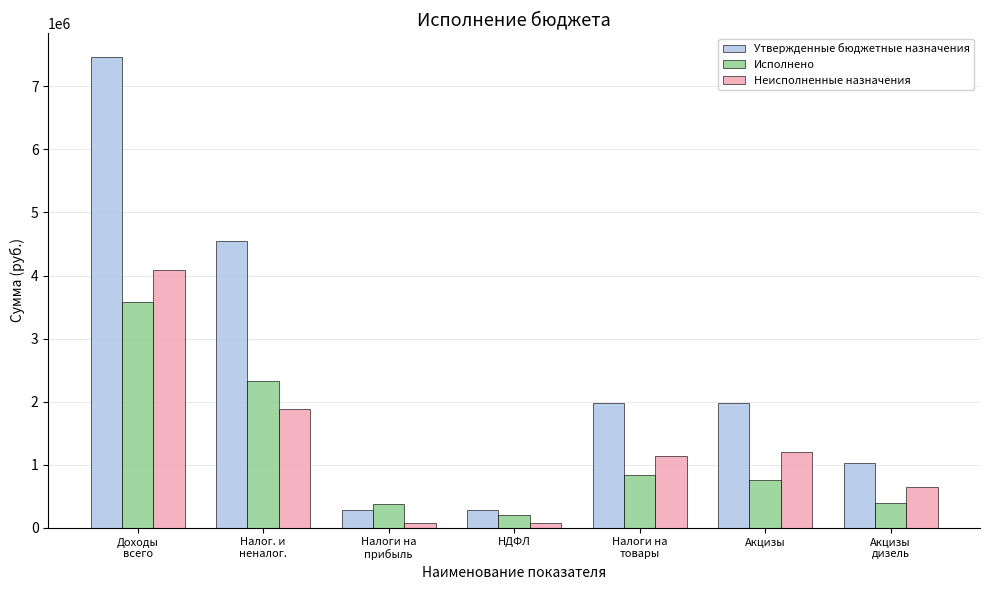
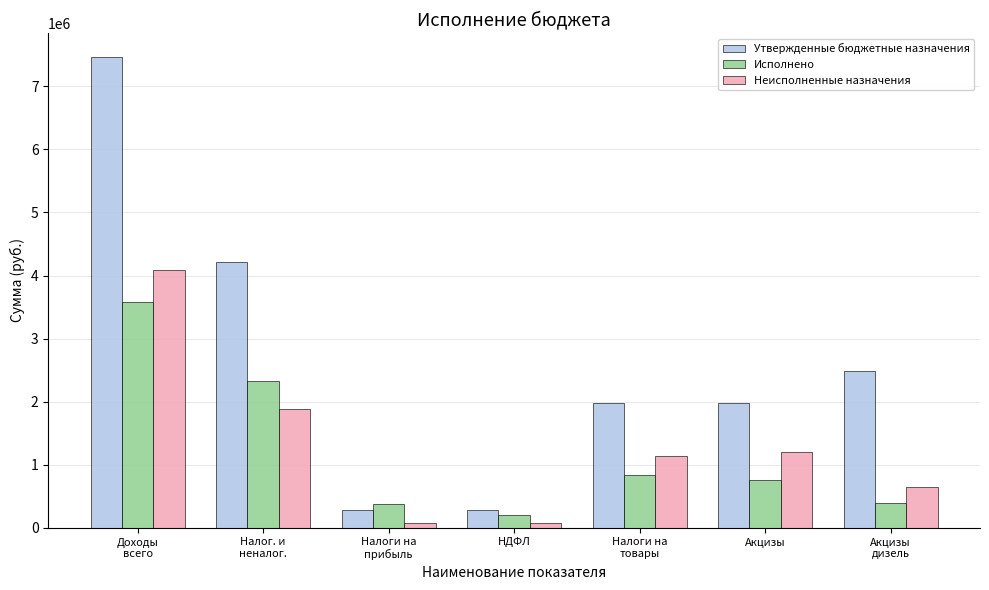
Утвержденные бюджетные назначения, Налог. и неналог.: 4500000 -> 4200000
Утвержденные бюджетные назначения, Акцизы дизель: 1000000 -> 2500000
